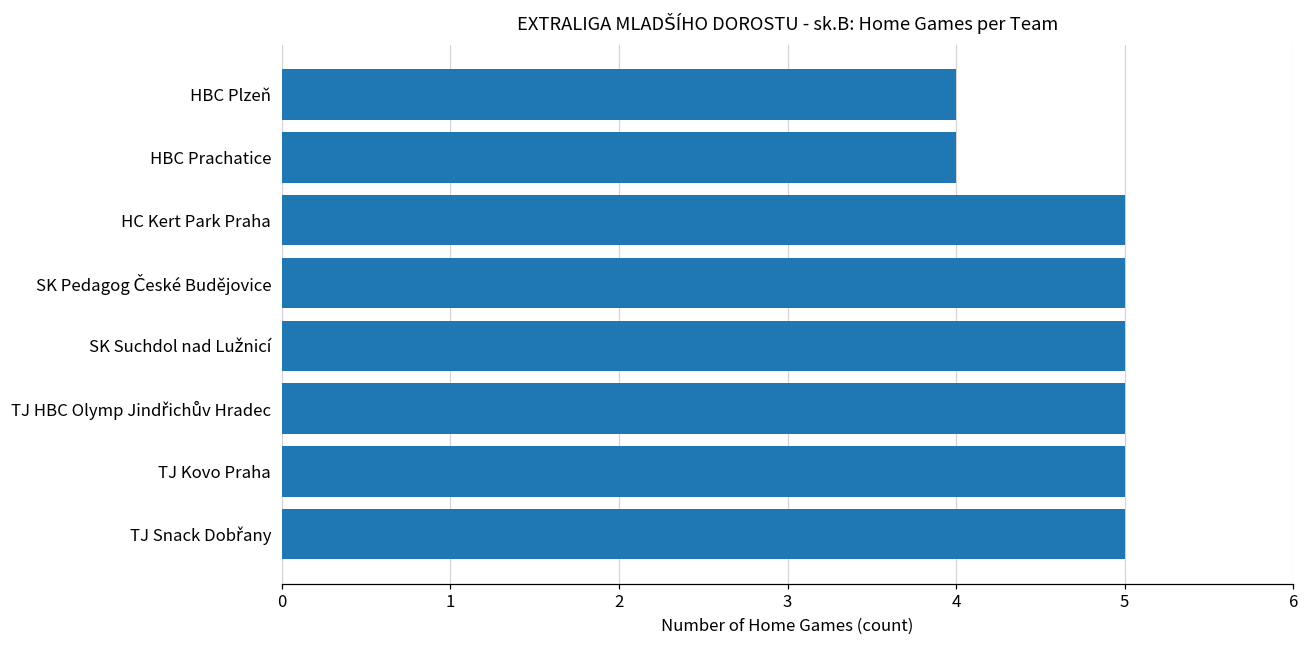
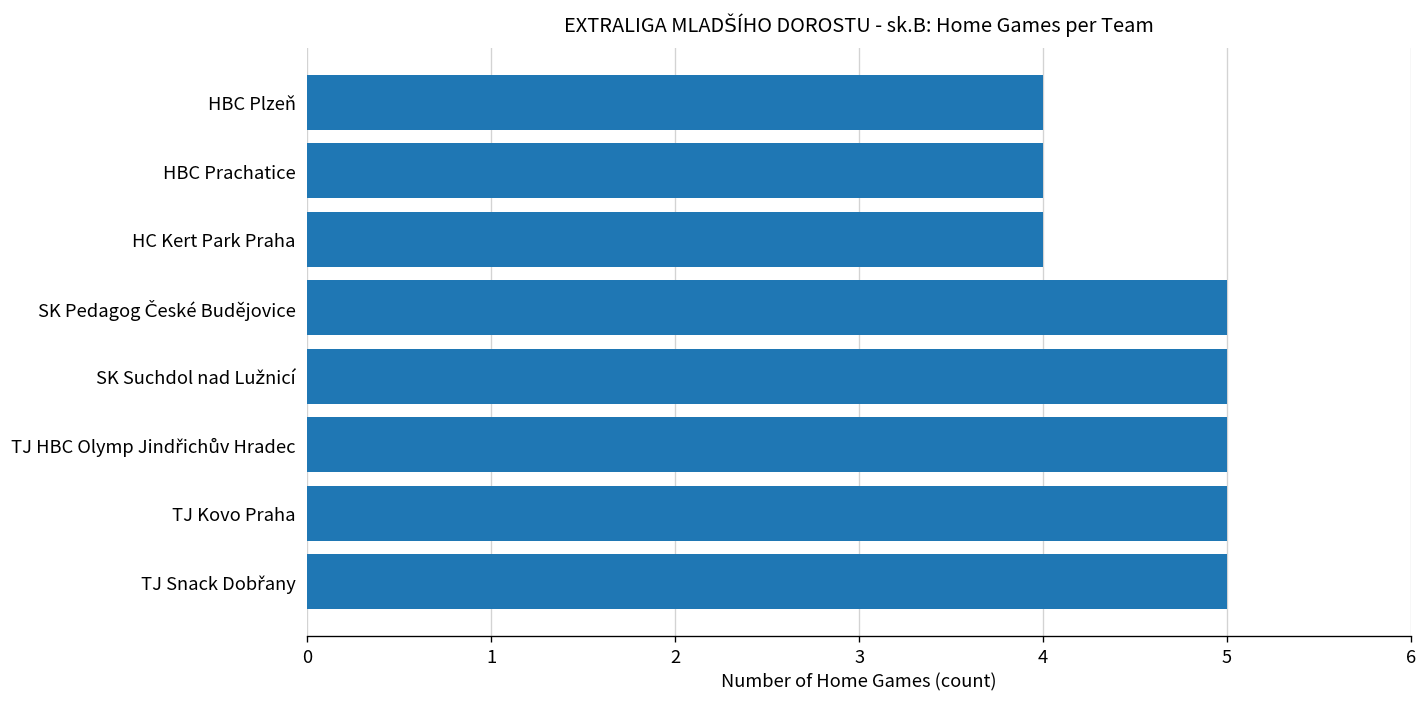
HC Kert Park Praha: 5 -> 4
